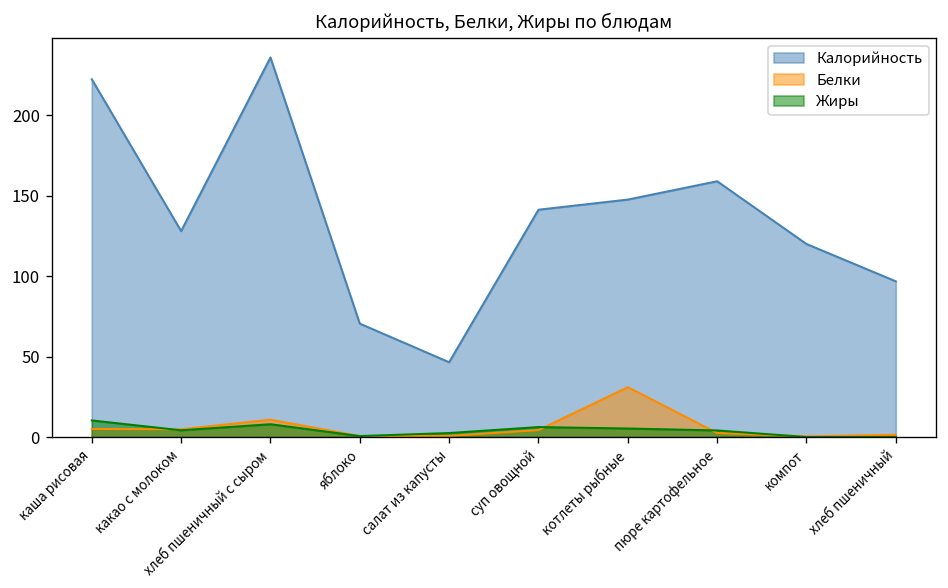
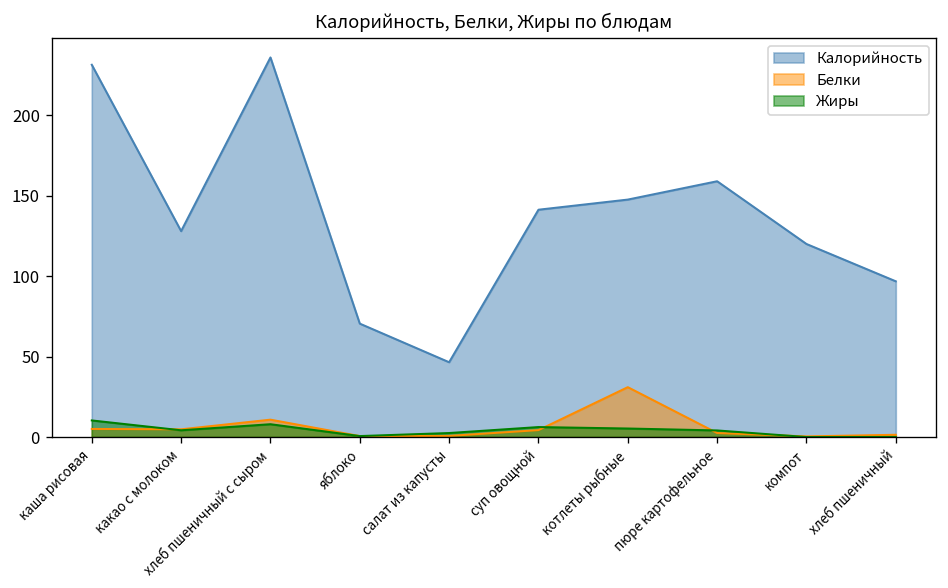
Калорийность, каша рисовая: 222 -> 231
